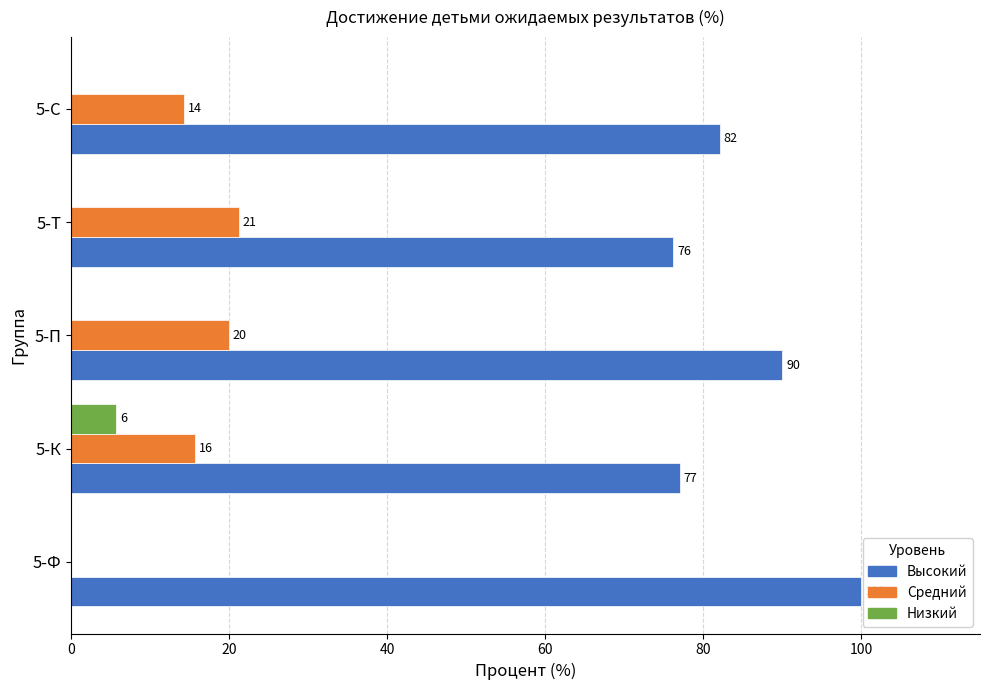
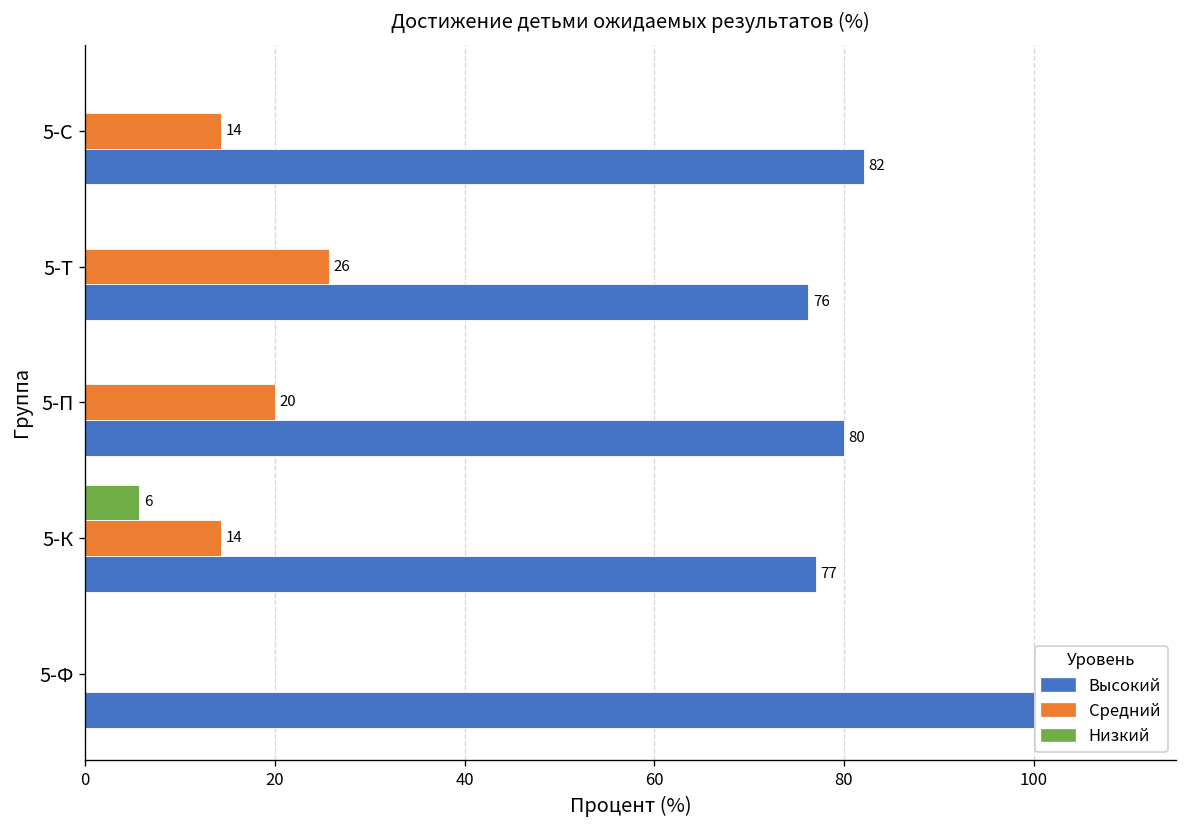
Средний, 5-Т: 21 -> 26
Высокий, 5-П: 90 -> 80
Средний, 5-К: 16 -> 14
